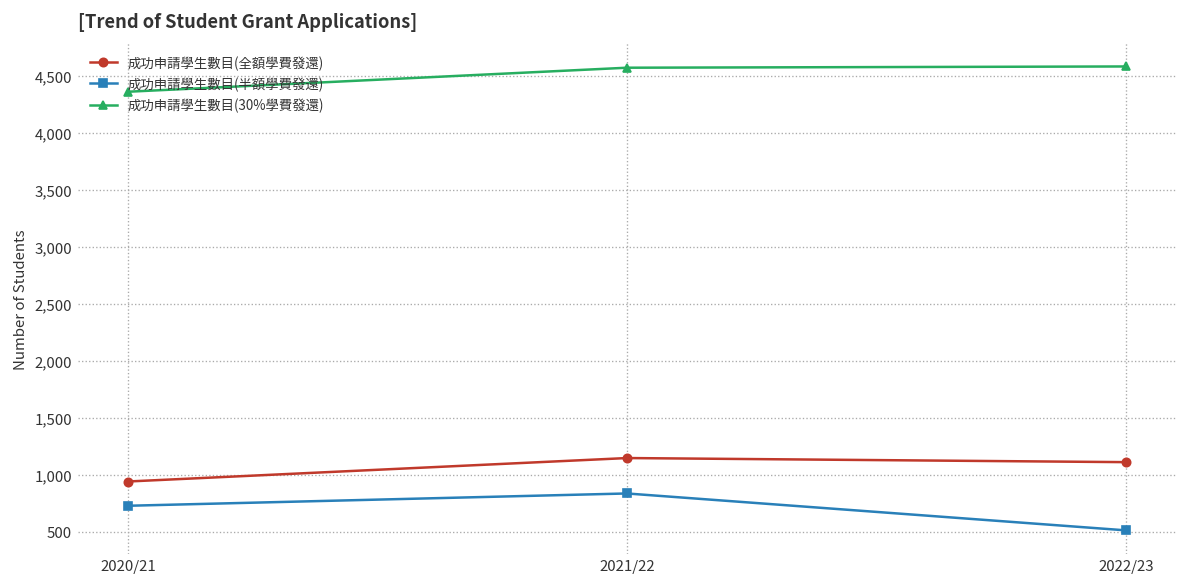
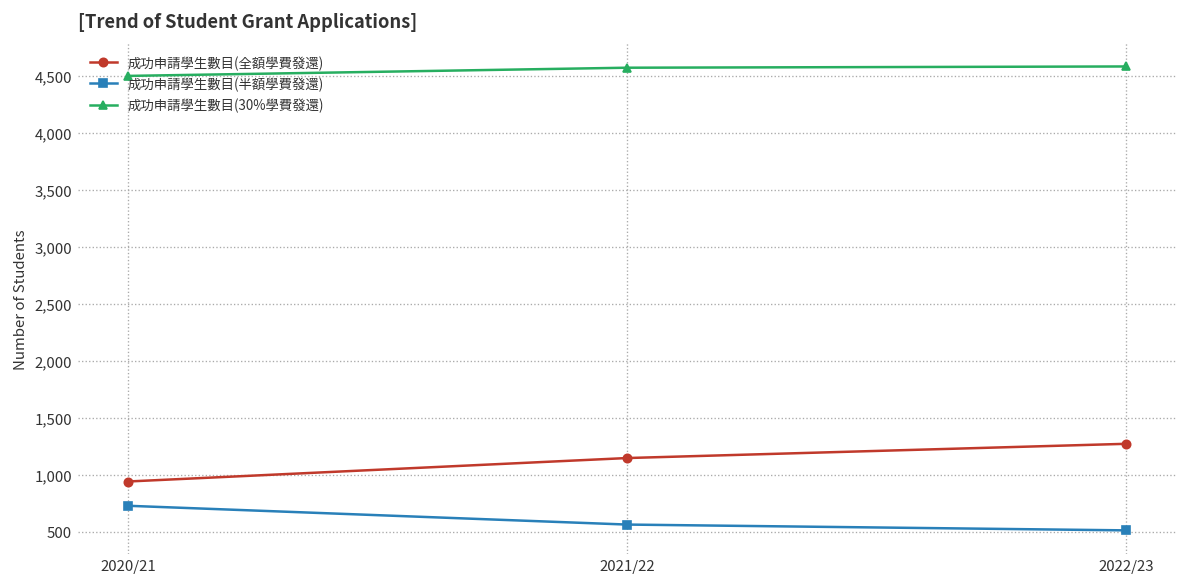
成功申請學生數目(30%學費發還), 2020/21: 4,400 -> 4,500
成功申請學生數目(半額學費發還), 2021/22: 800 -> 600
成功申請學生數目(全額學費發還), 2022/23: 1,100 -> 1,300
